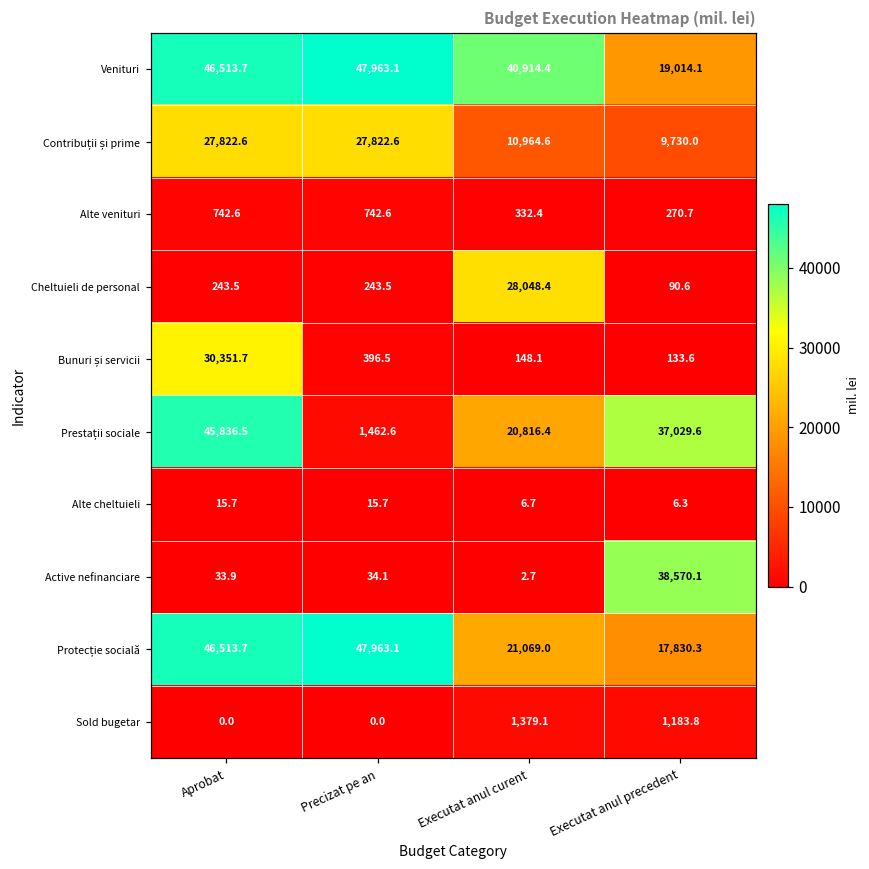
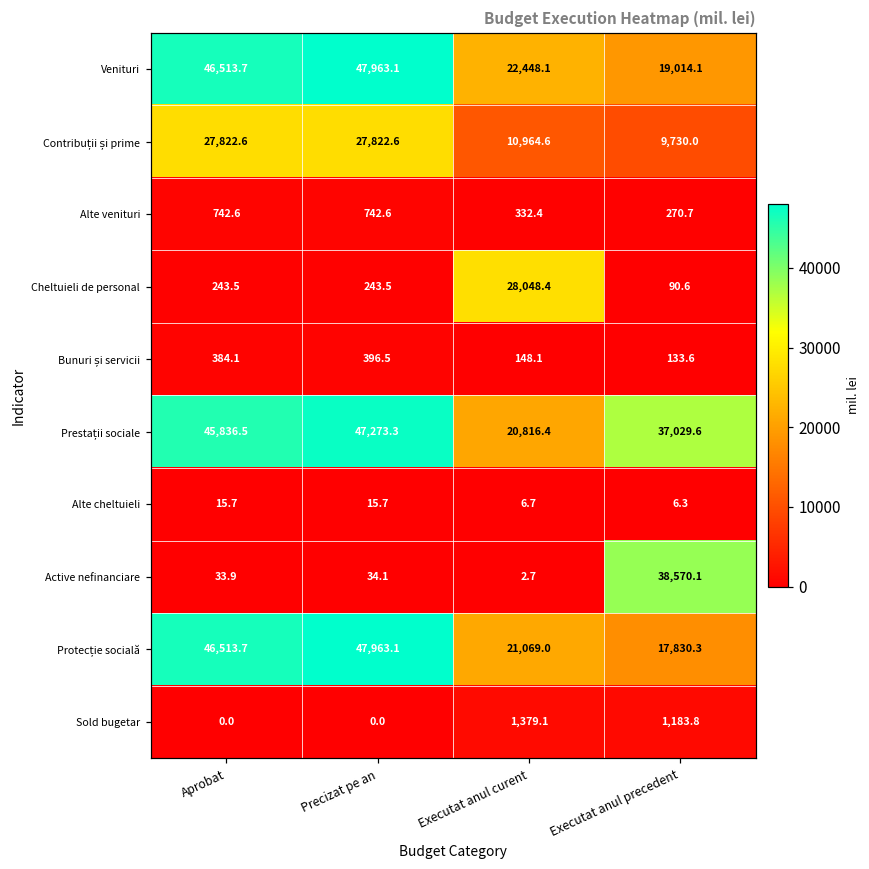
Venituri, Executat anul curent: 40,914.4 -> 22,448.1
Bunuri și servicii, Aprobat: 30,351.7 -> 384.1
Prestații sociale, Precizat pe an: 1,462.6 -> 47,273.3
